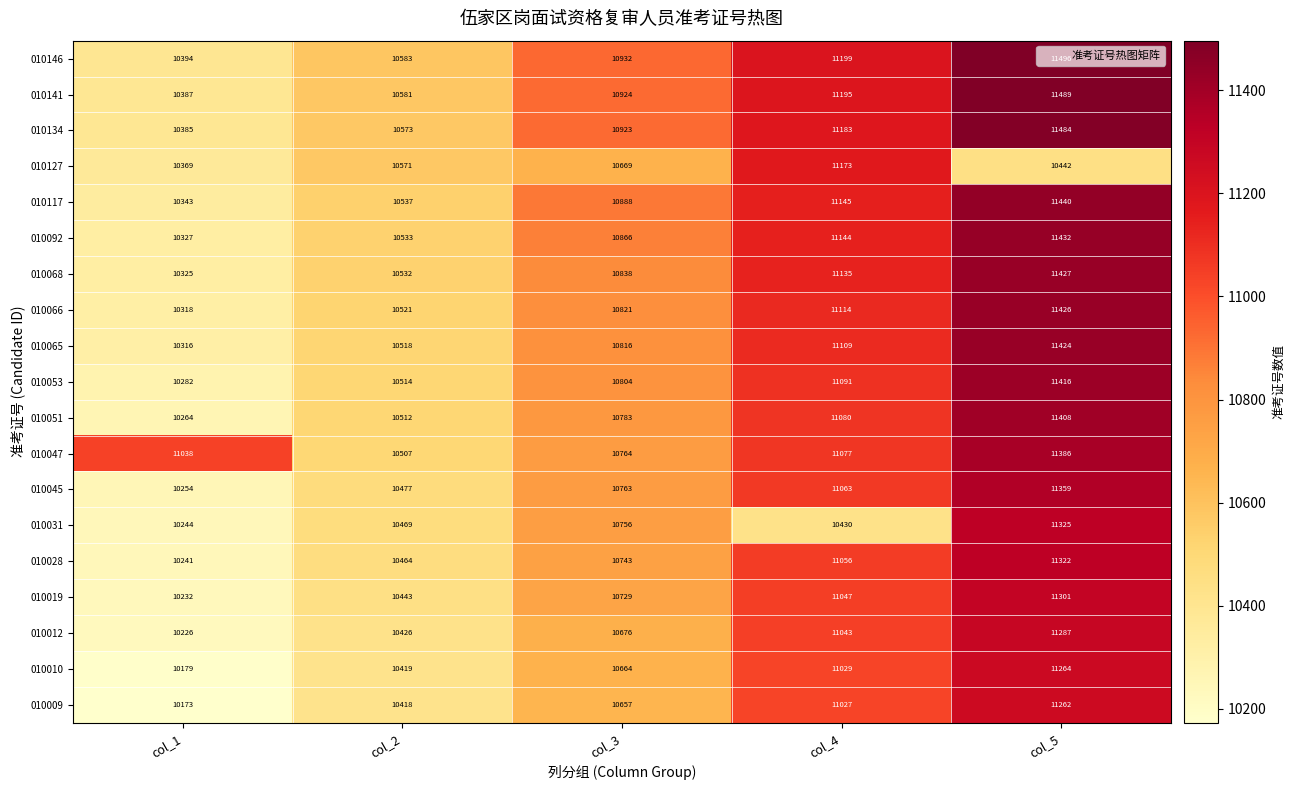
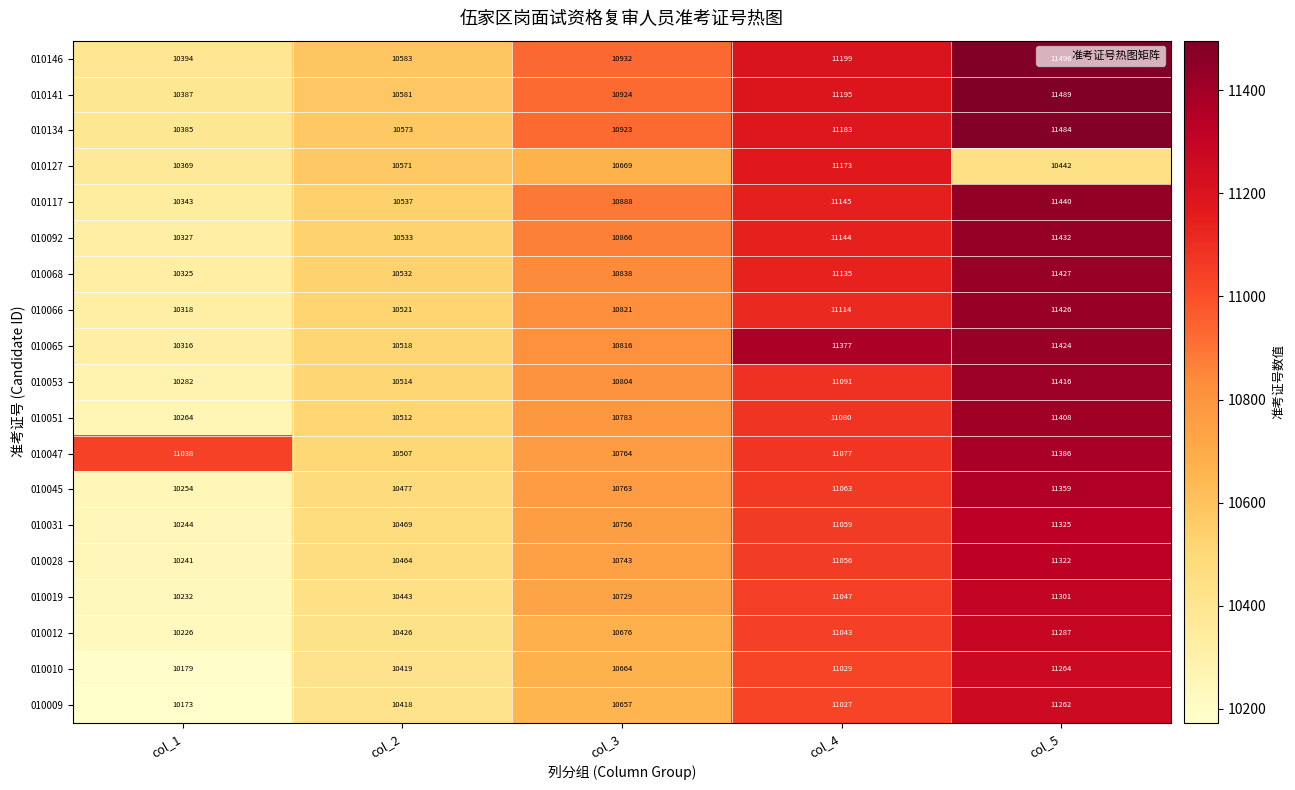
010065, col_4: 11109 -> 11377
010031, col_4: 10430 -> 11059
